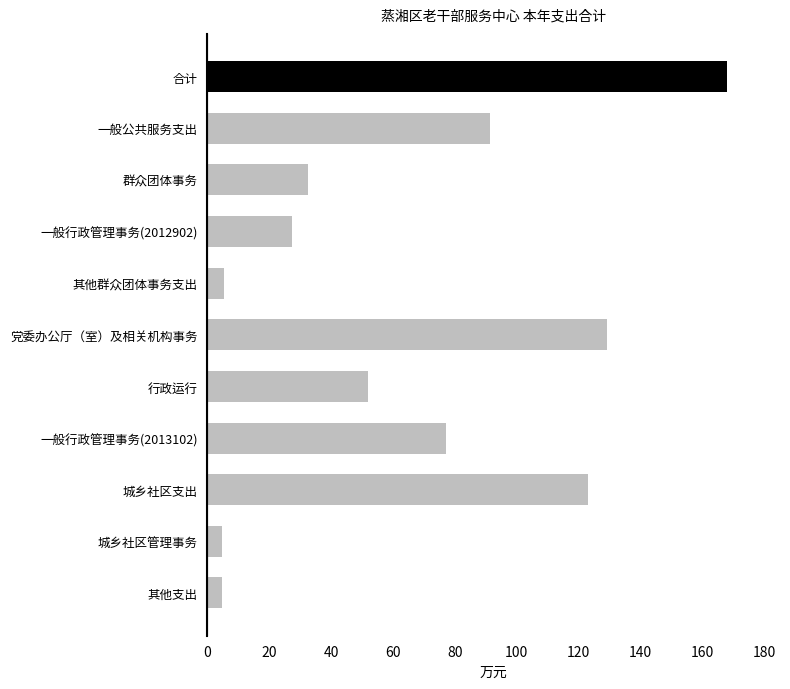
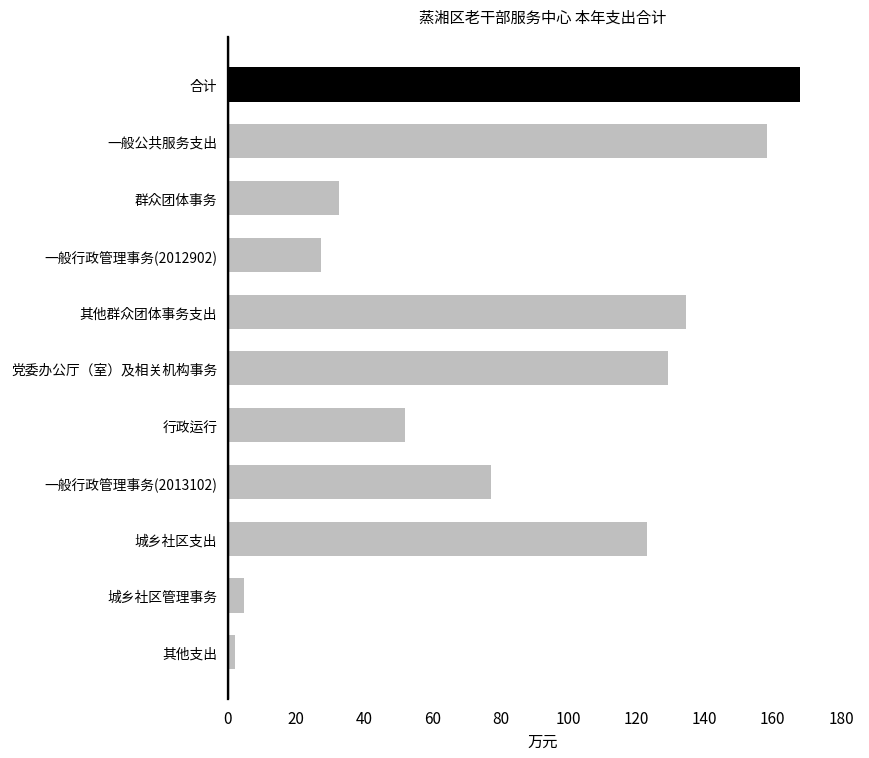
一般公共服务支出: 91 -> 158
其他群众团体事务支出: 6 -> 135
其他支出: 5 -> 2
